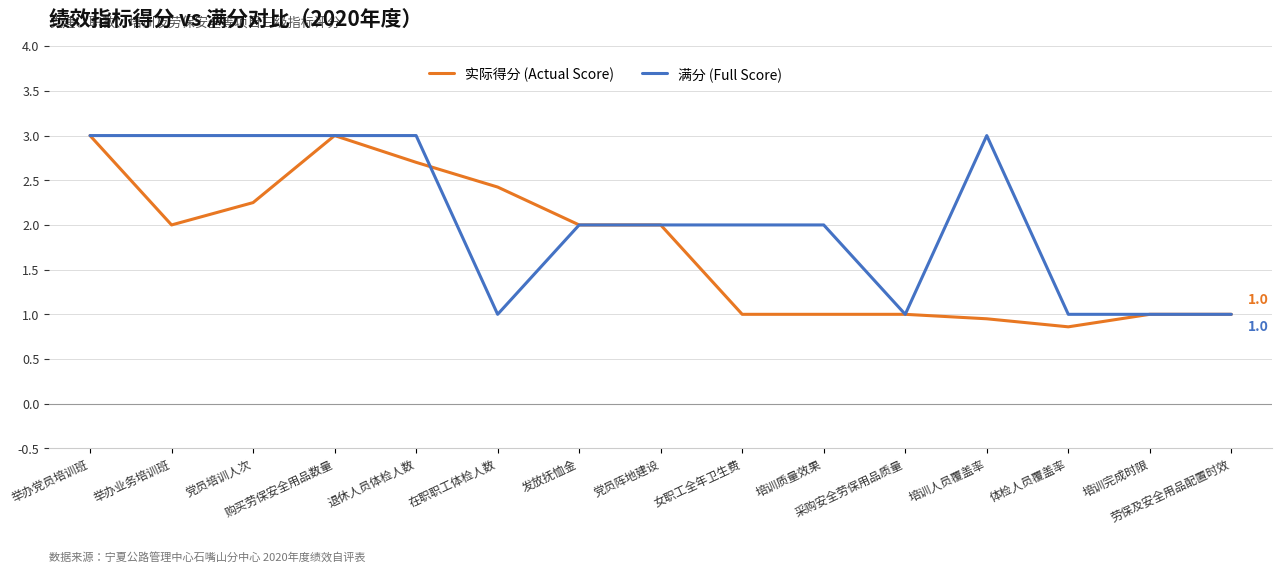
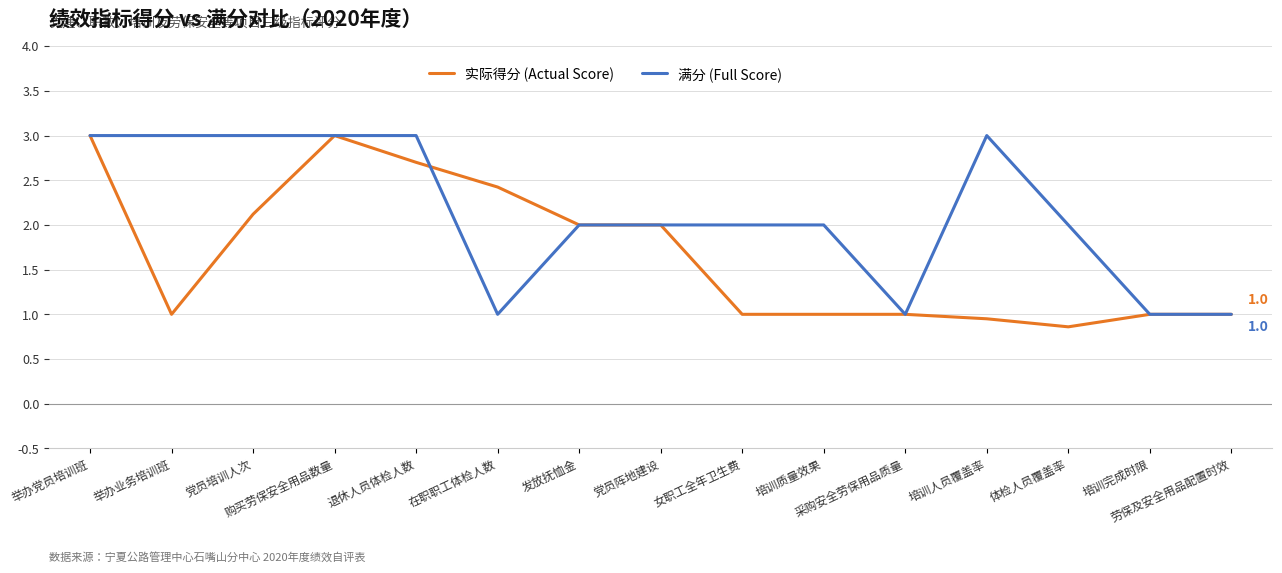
实际得分 (Actual Score), 举办业务培训班: 2 -> 1
实际得分 (Actual Score), 党员培训人次: 2.3 -> 2.1
满分 (Full Score), 体检人员覆盖率: 1 -> 2
